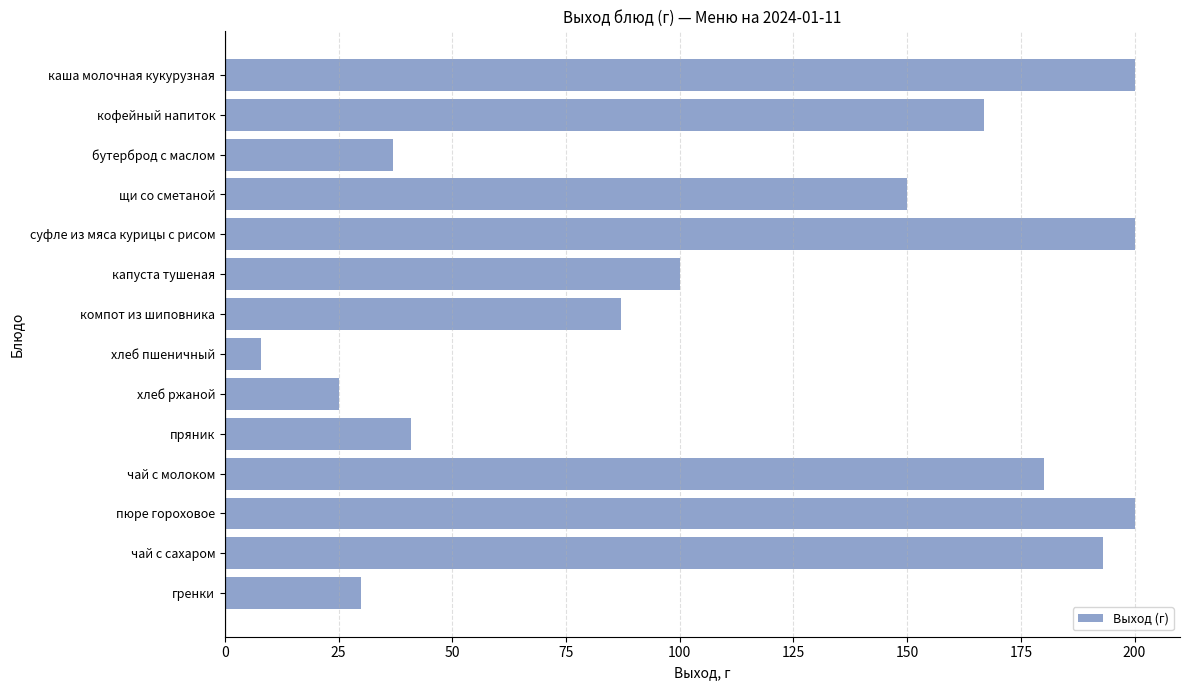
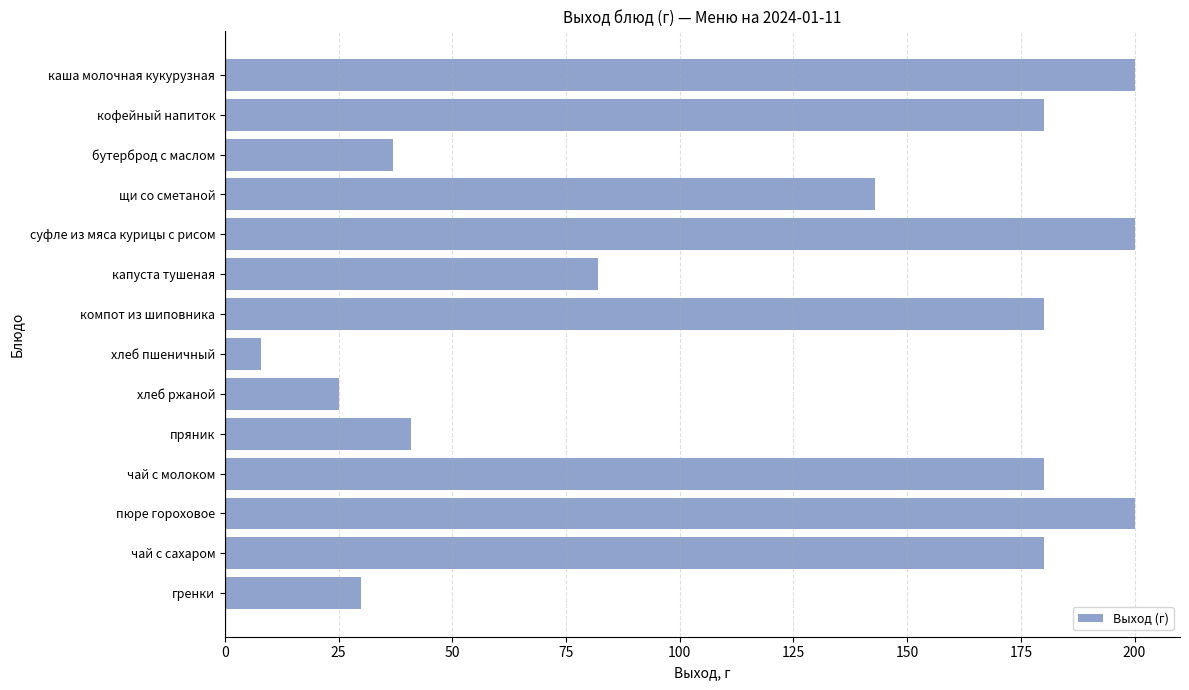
кофейный напиток: 167 -> 180
щи со сметаной: 150 -> 143
капуста тушеная: 100 -> 82
компот из шиповника: 87 -> 180
чай с сахаром: 193 -> 180
